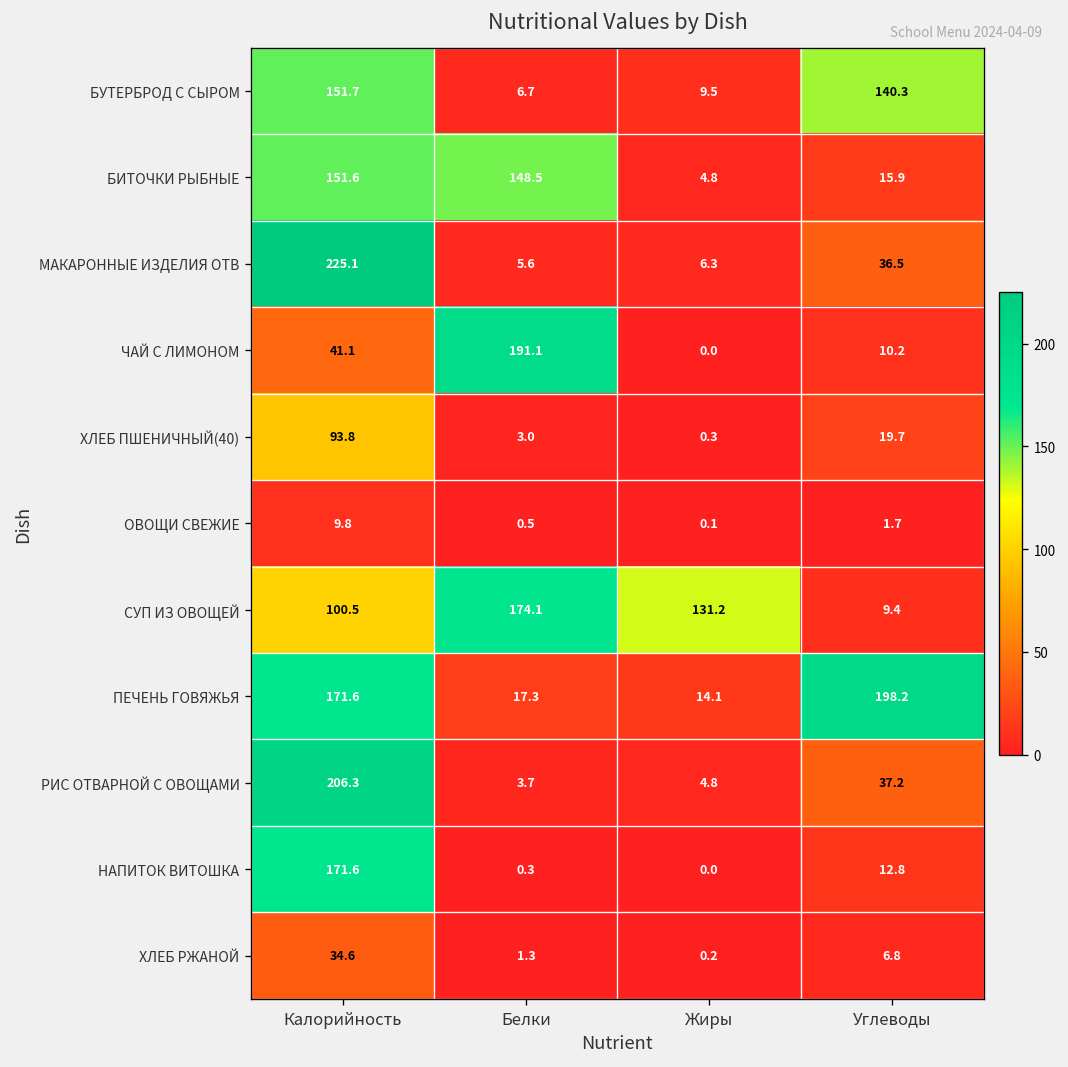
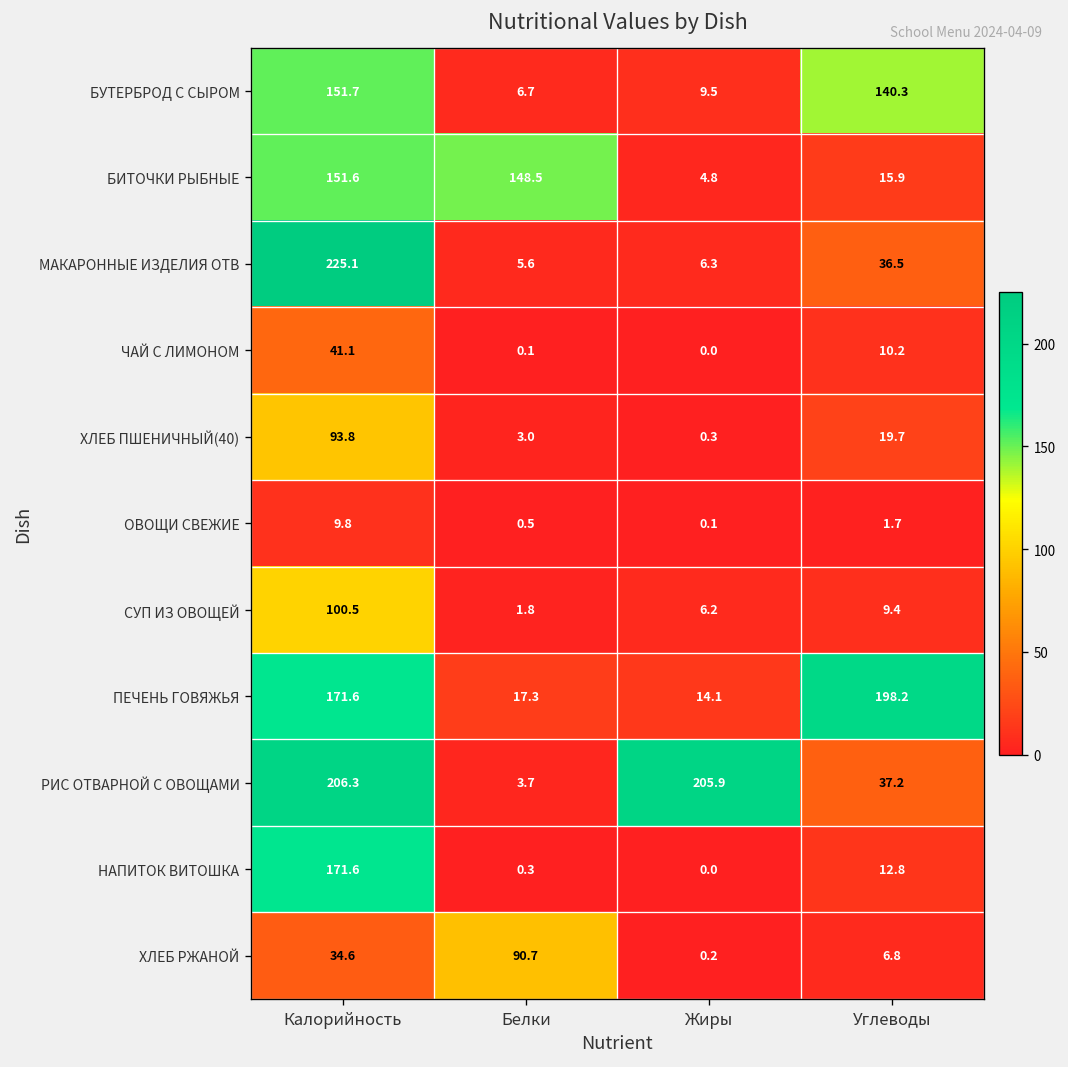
ЧАЙ С ЛИМОНОМ, Белки: 191.1 -> 0.1
СУП ИЗ ОВОЩЕЙ, Белки: 174.1 -> 1.8
СУП ИЗ ОВОЩЕЙ, Жиры: 131.2 -> 6.2
РИС ОТВАРНОЙ С ОВОЩАМИ, Жиры: 4.8 -> 205.9
ХЛЕБ РЖАНОЙ, Белки: 1.3 -> 90.7
